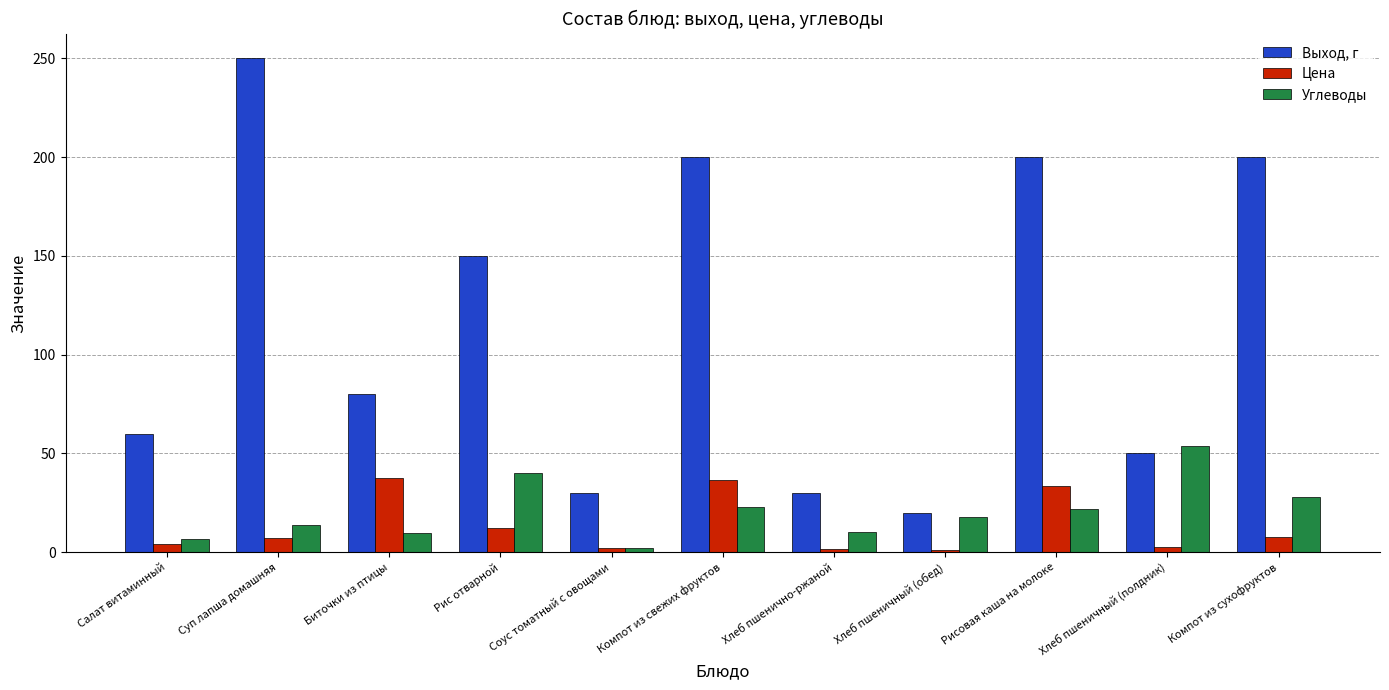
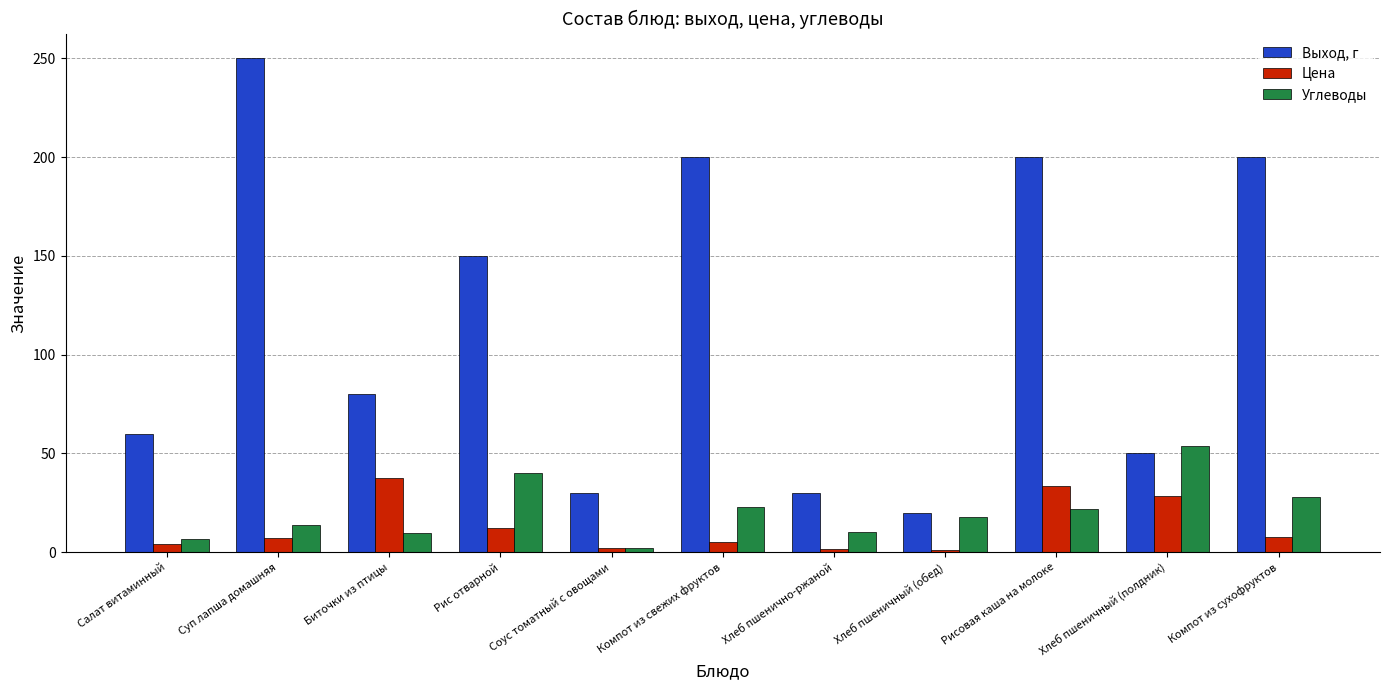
Цена, Компот из свежих фруктов: 36 -> 5
Цена, Хлеб пшеничный (полдник): 3 -> 28
